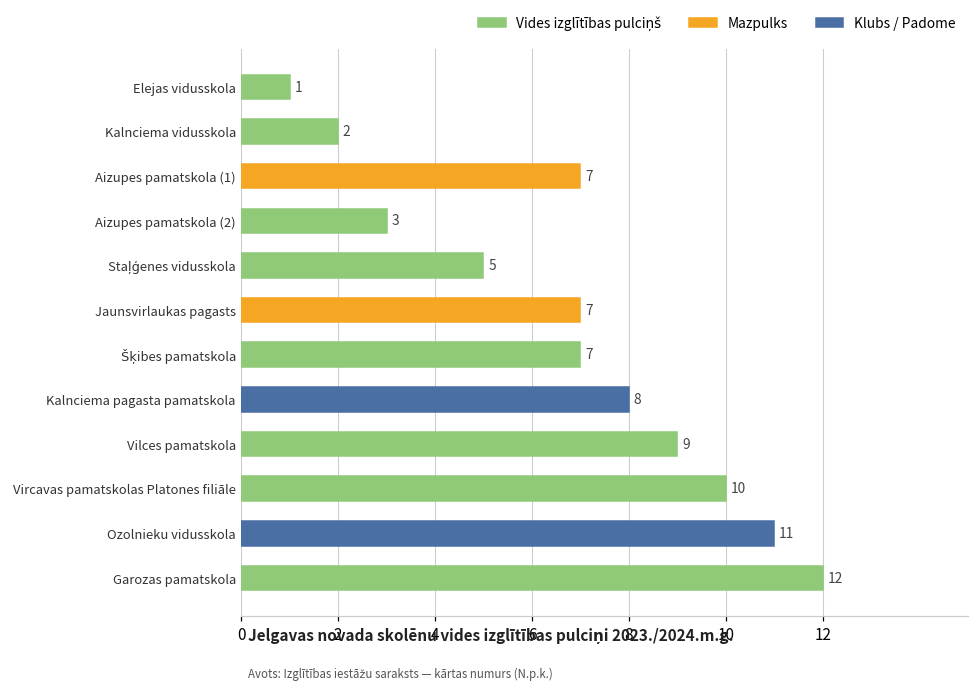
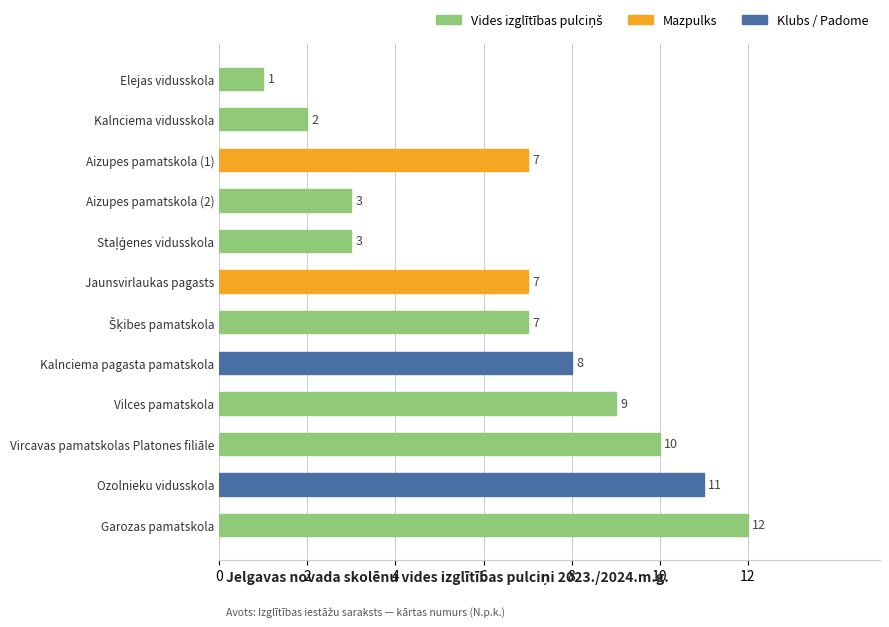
Staļģenes vidusskola: 5 -> 3
